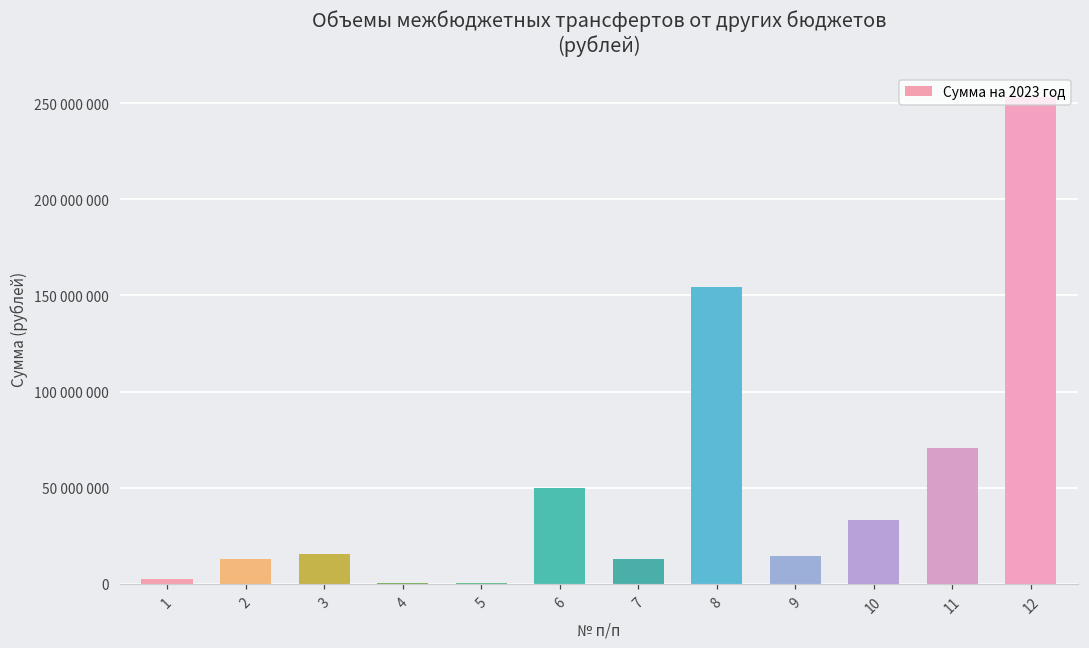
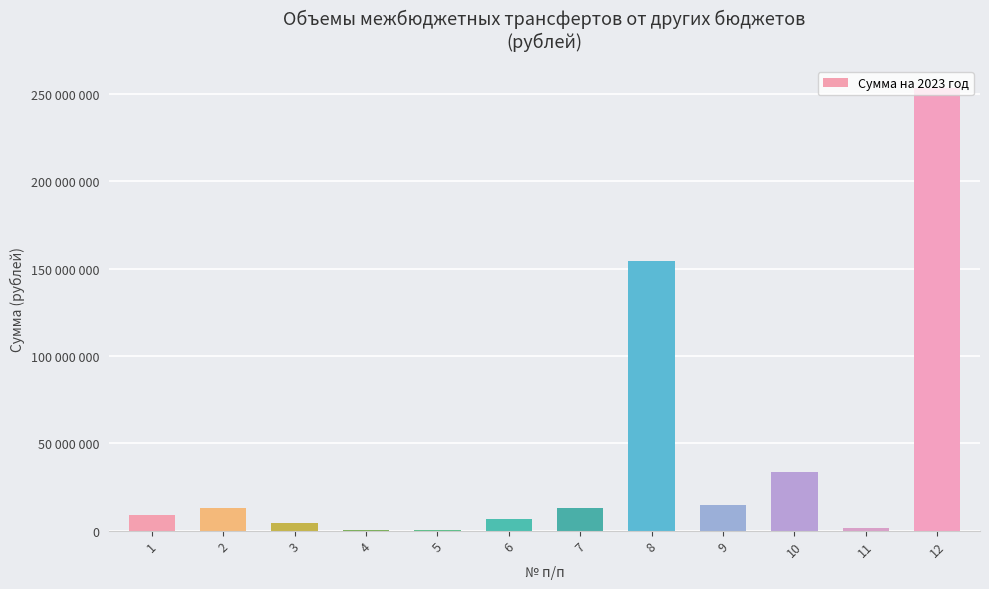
1: 2000000 -> 9000000
3: 16000000 -> 4000000
6: 50000000 -> 7000000
11: 71000000 -> 1000000
